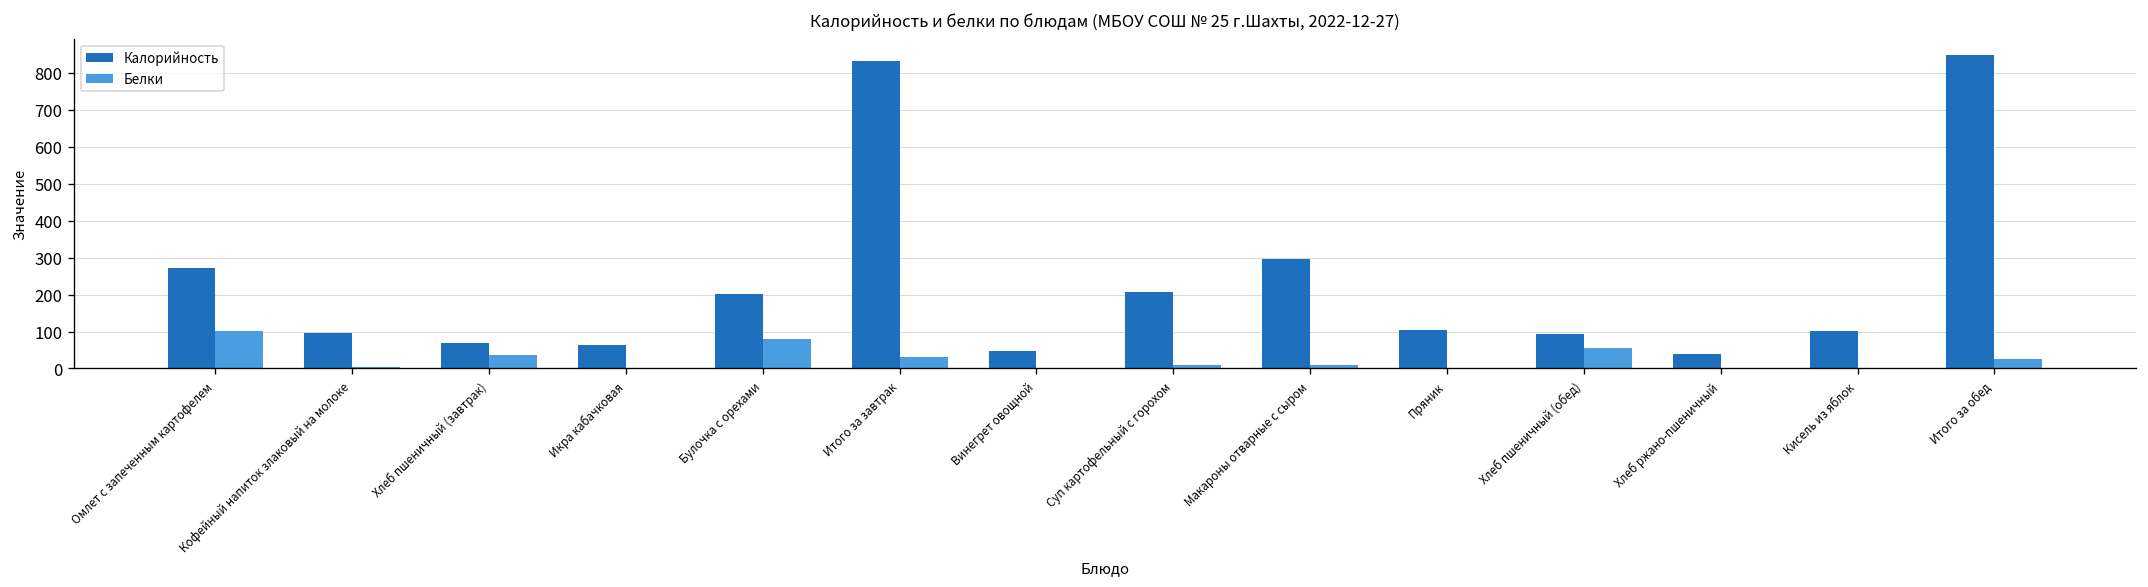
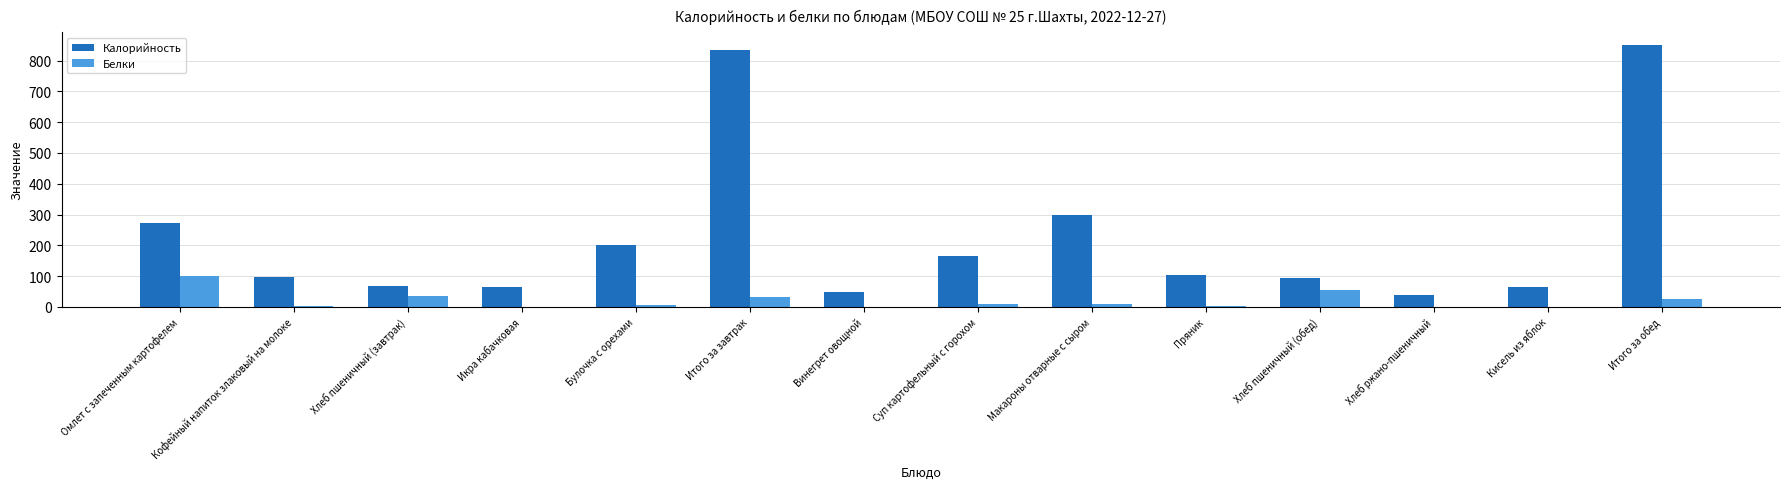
Белки, Булочка с орехами: 80 -> 10
Калорийность, Суп картофельный с горохом: 210 -> 170
Калорийность, Кисель из яблок: 100 -> 70
